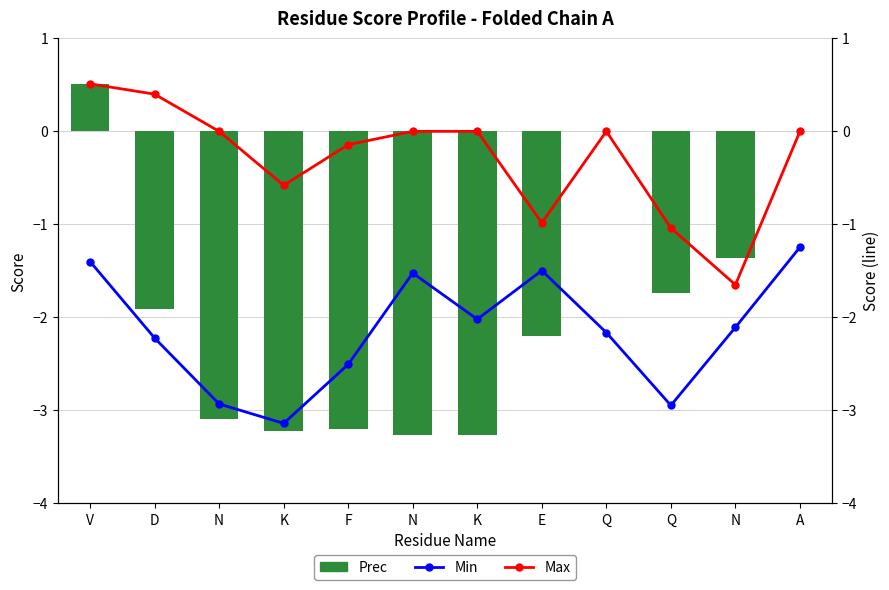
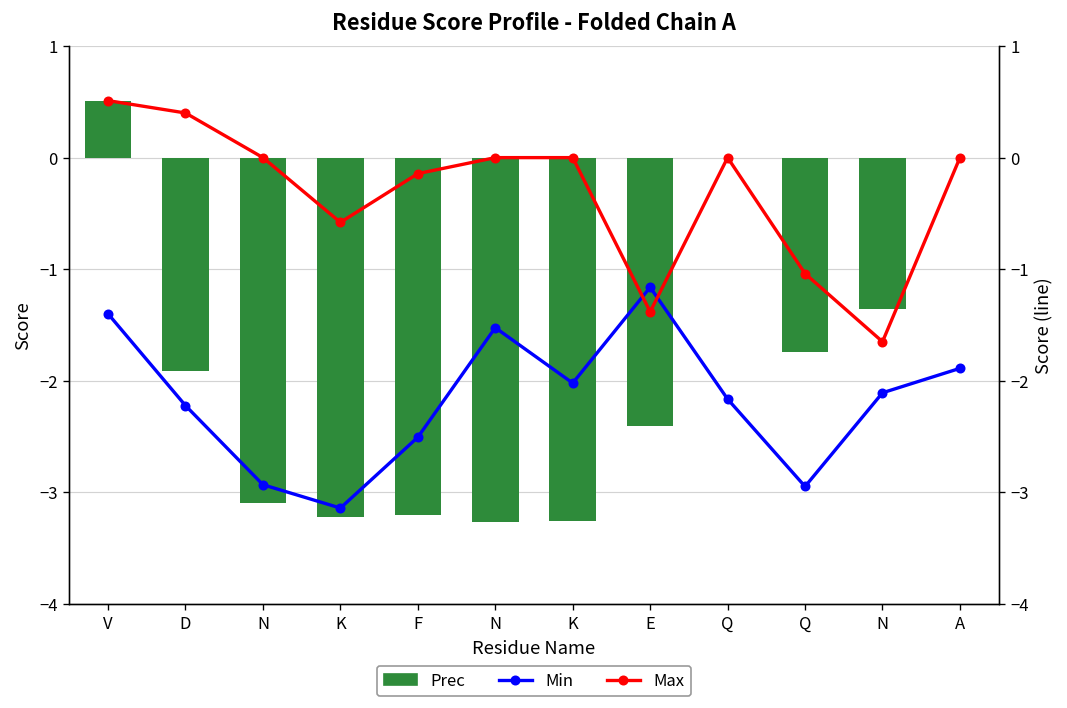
Prec, E: -2.2 -> -2.4
Min, E: -1.5 -> -1.2
Max, E: -1.0 -> -1.4
Min, A: -1.2 -> -1.9
